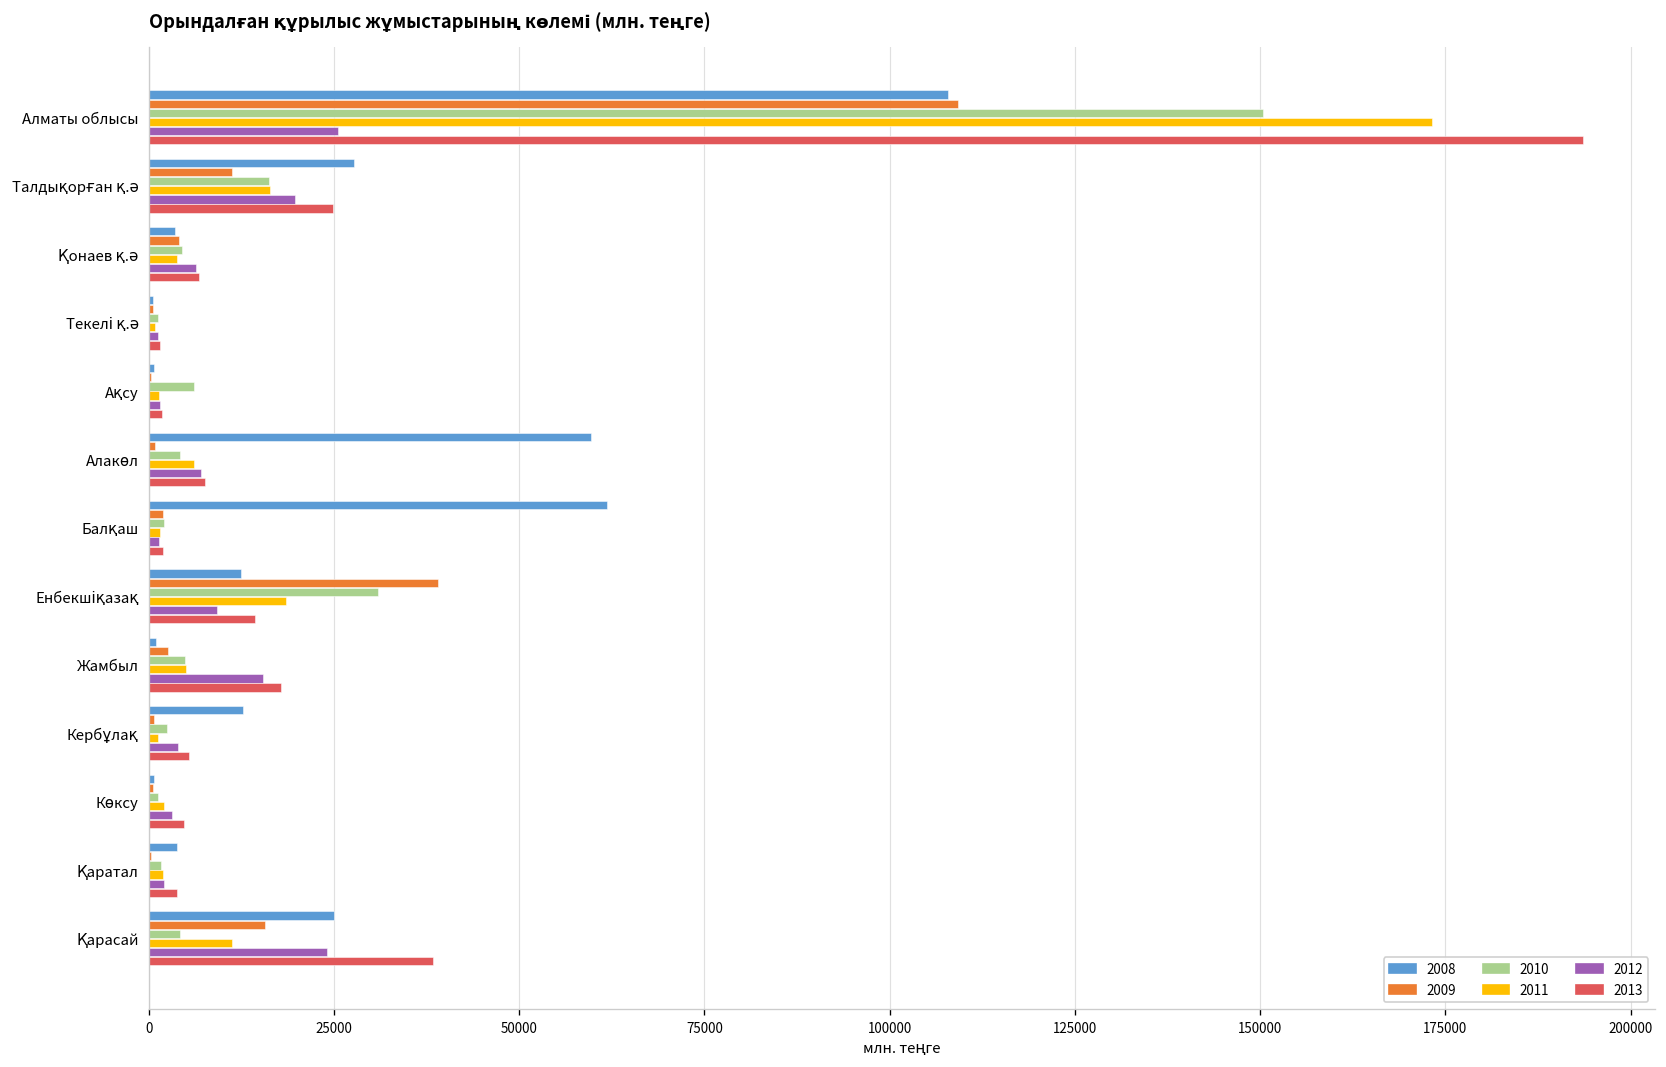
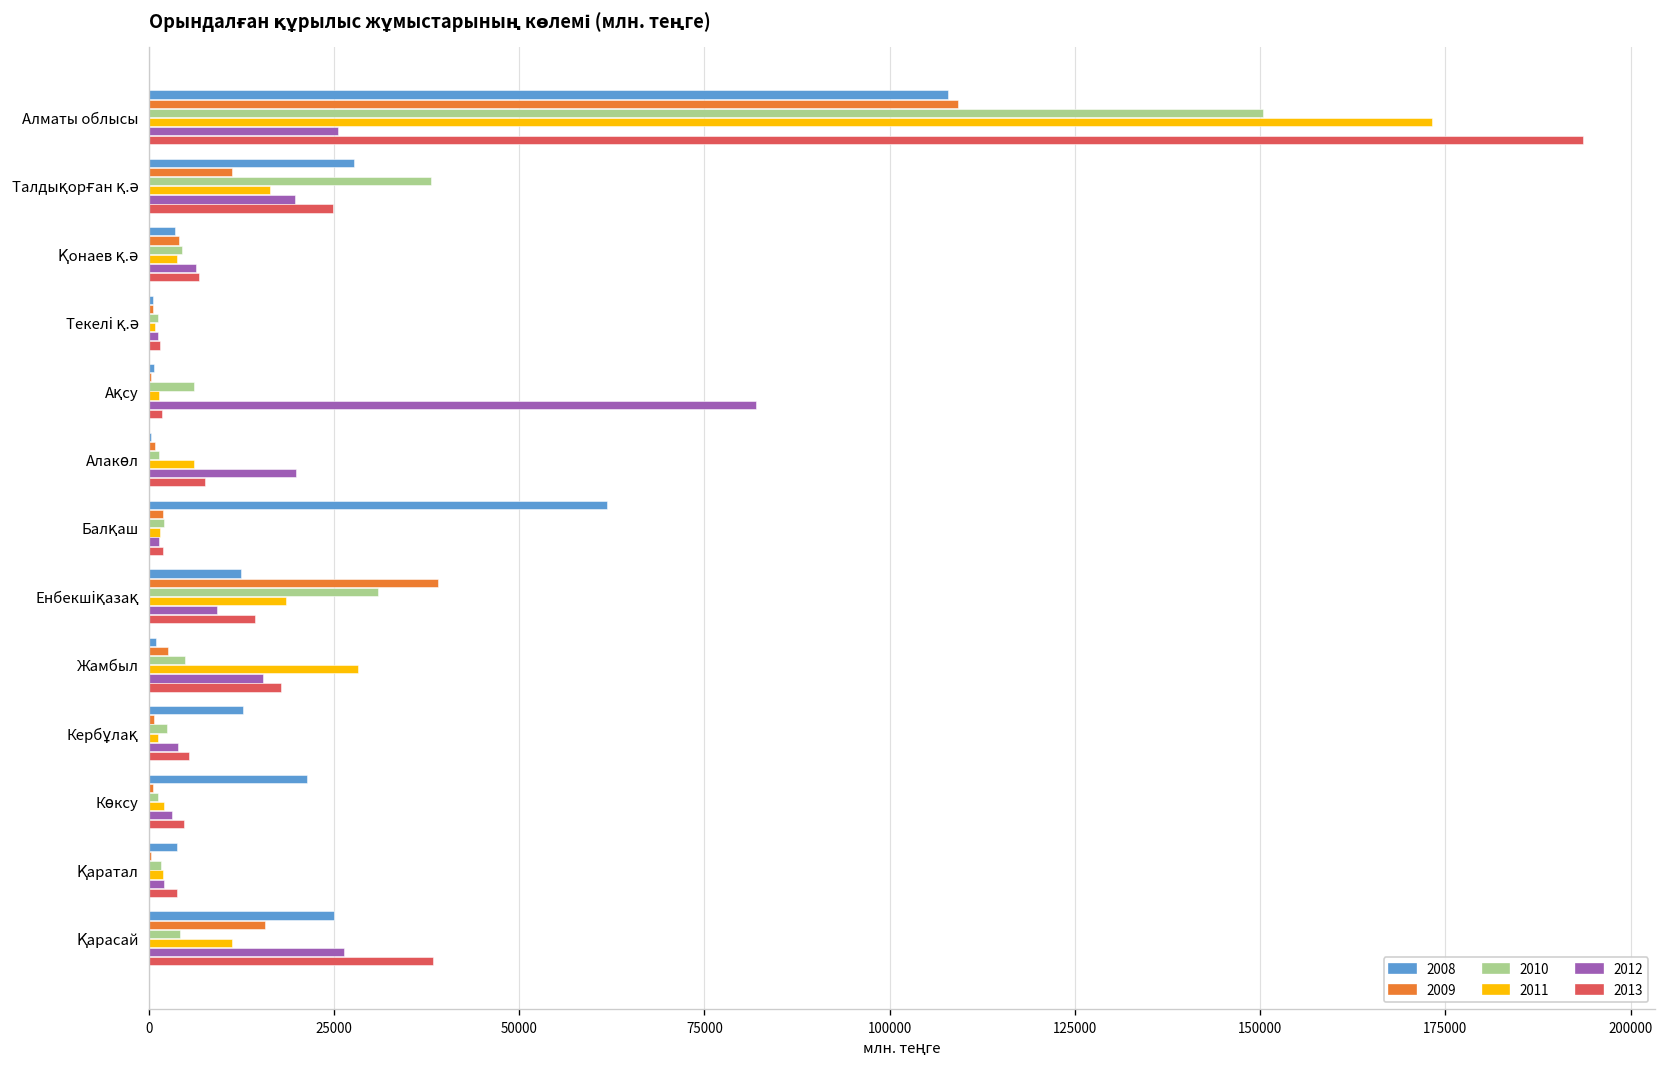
2010, Талдықорған қ.ә: 16000 -> 38000
2012, Ақсу: 2000 -> 82000
2008, Алакөл: 60000 -> 0
2010, Алакөл: 4000 -> 1000
2012, Алакөл: 7000 -> 20000
2011, Жамбыл: 5000 -> 28000
2008, Көксу: 1000 -> 21000
2012, Қарасай: 24000 -> 26000
